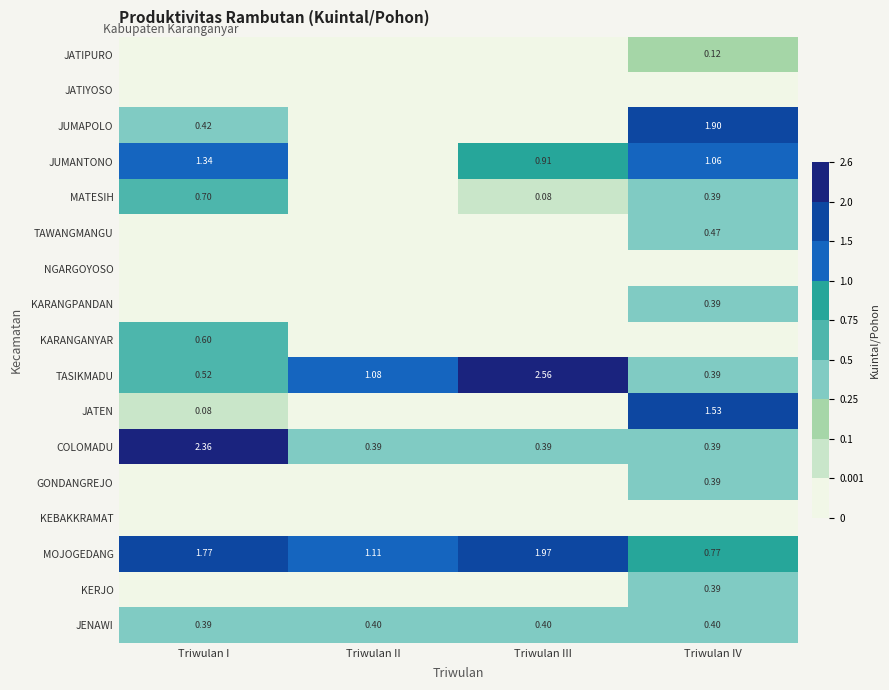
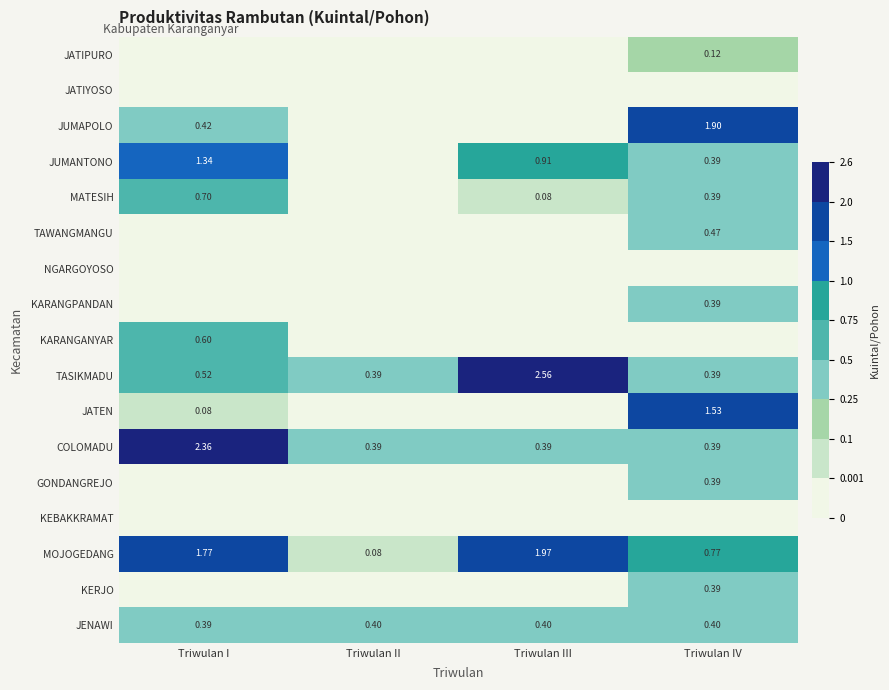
JUMANTONO, Triwulan IV: 1.06 -> 0.39
TASIKMADU, Triwulan II: 1.08 -> 0.39
MOJOGEDANG, Triwulan II: 1.11 -> 0.08
